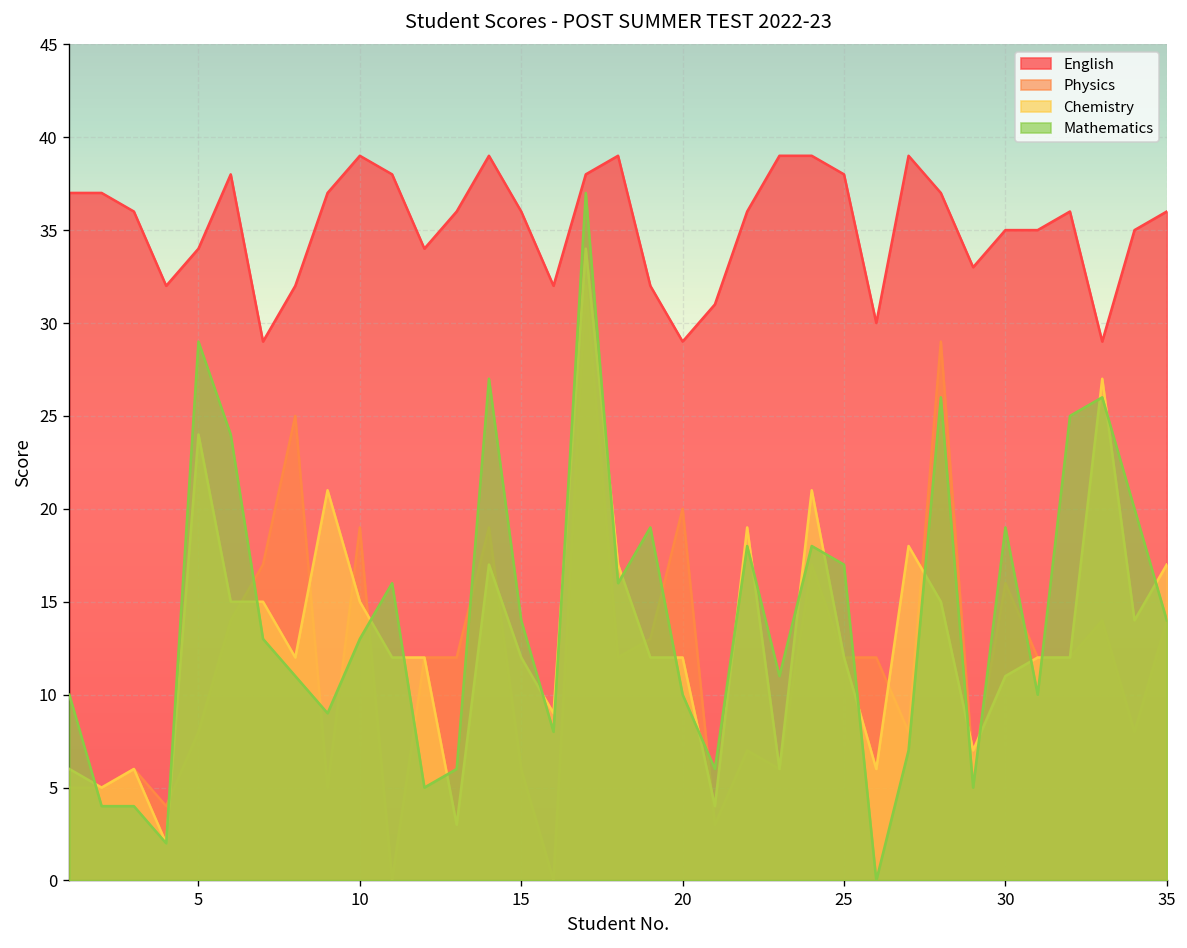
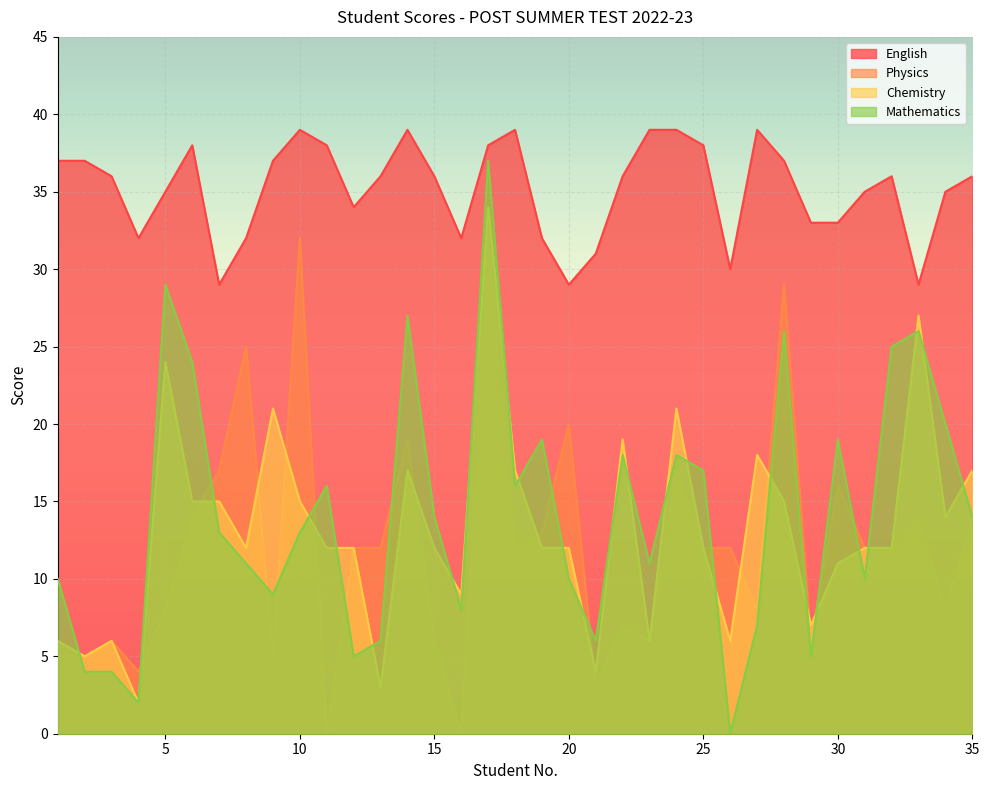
English, 5: 34 -> 35
Physics, 10: 19 -> 32
English, 30: 35 -> 33
